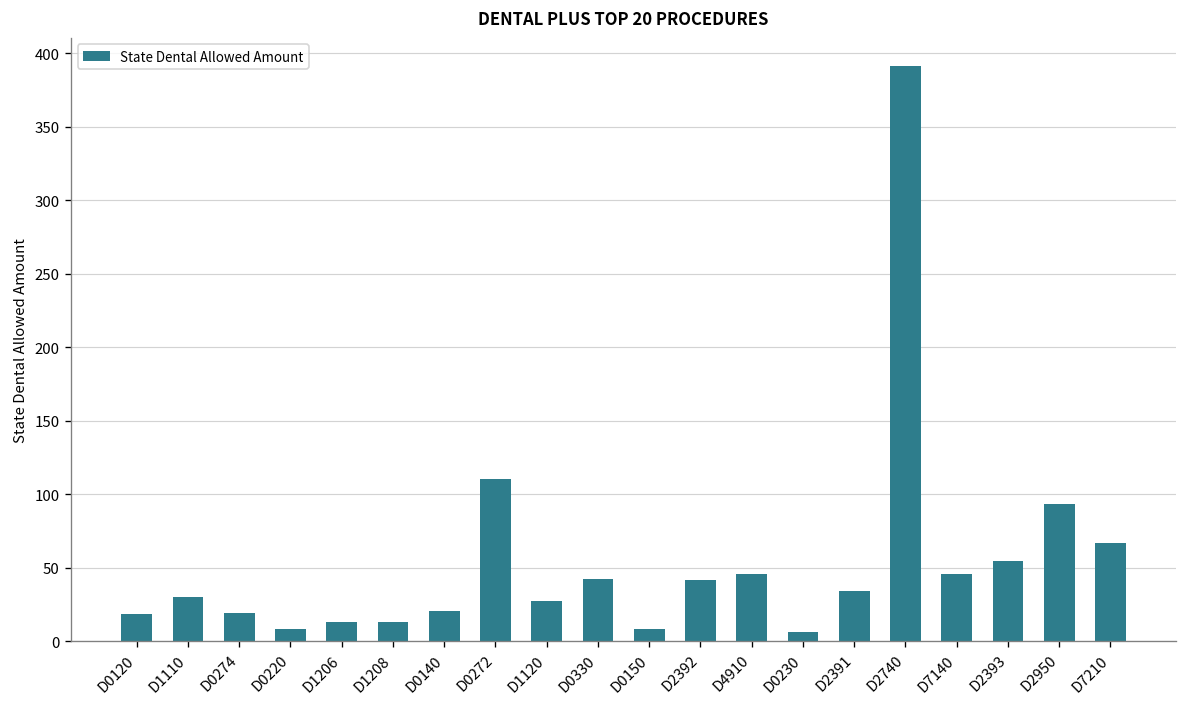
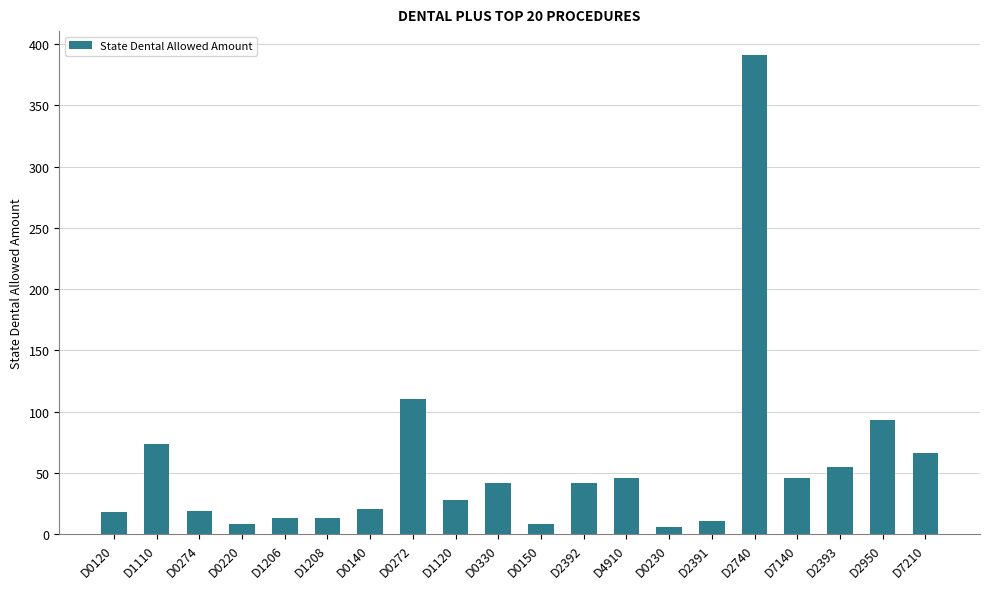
D1110: 30 -> 74
D2391: 34 -> 11
